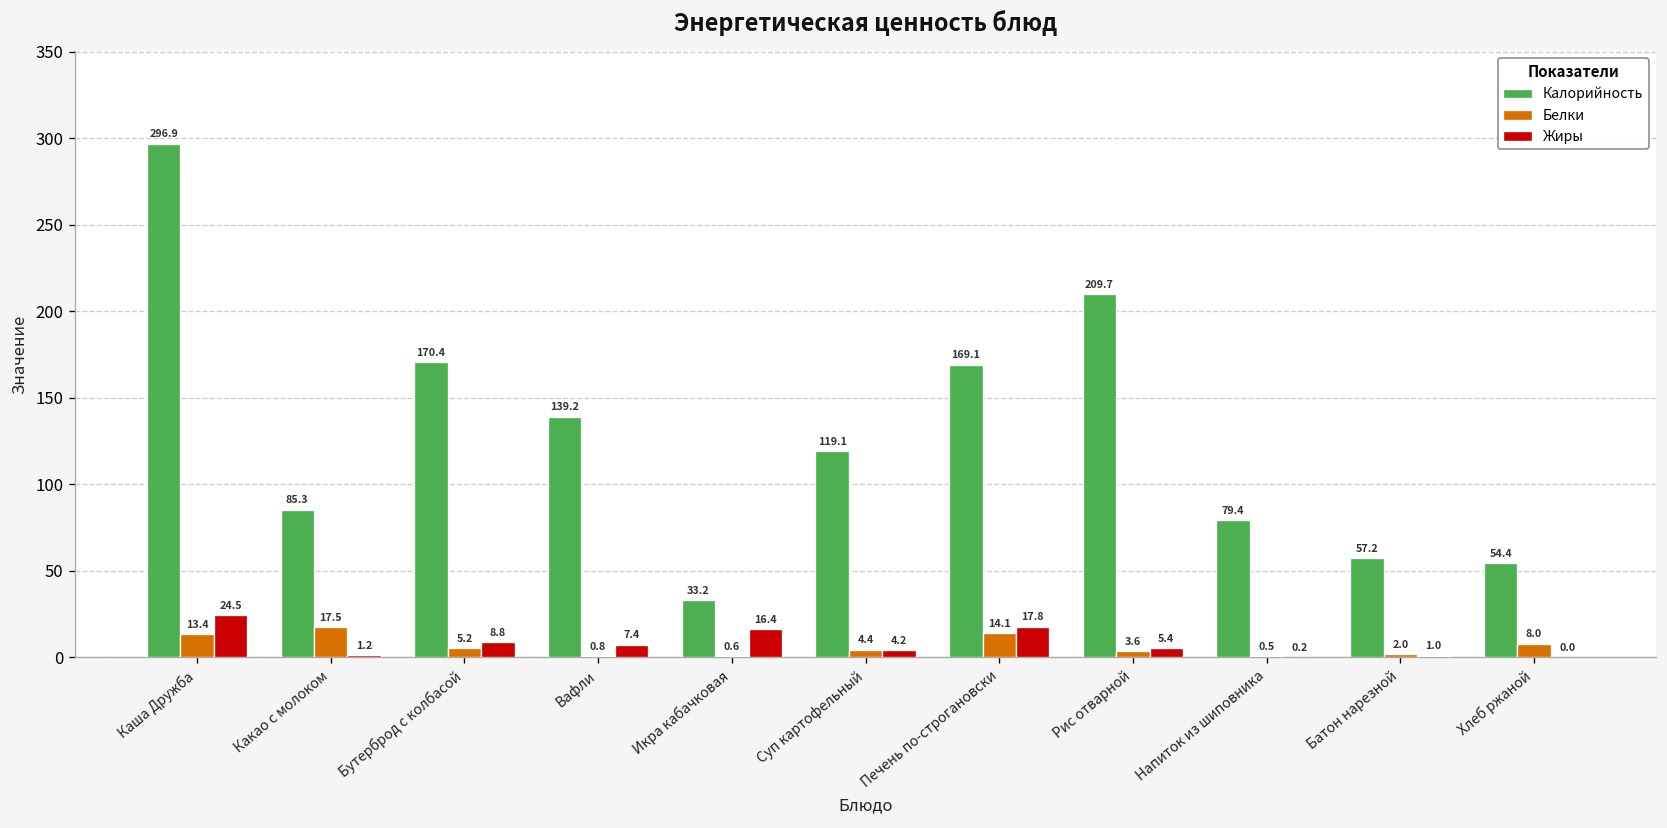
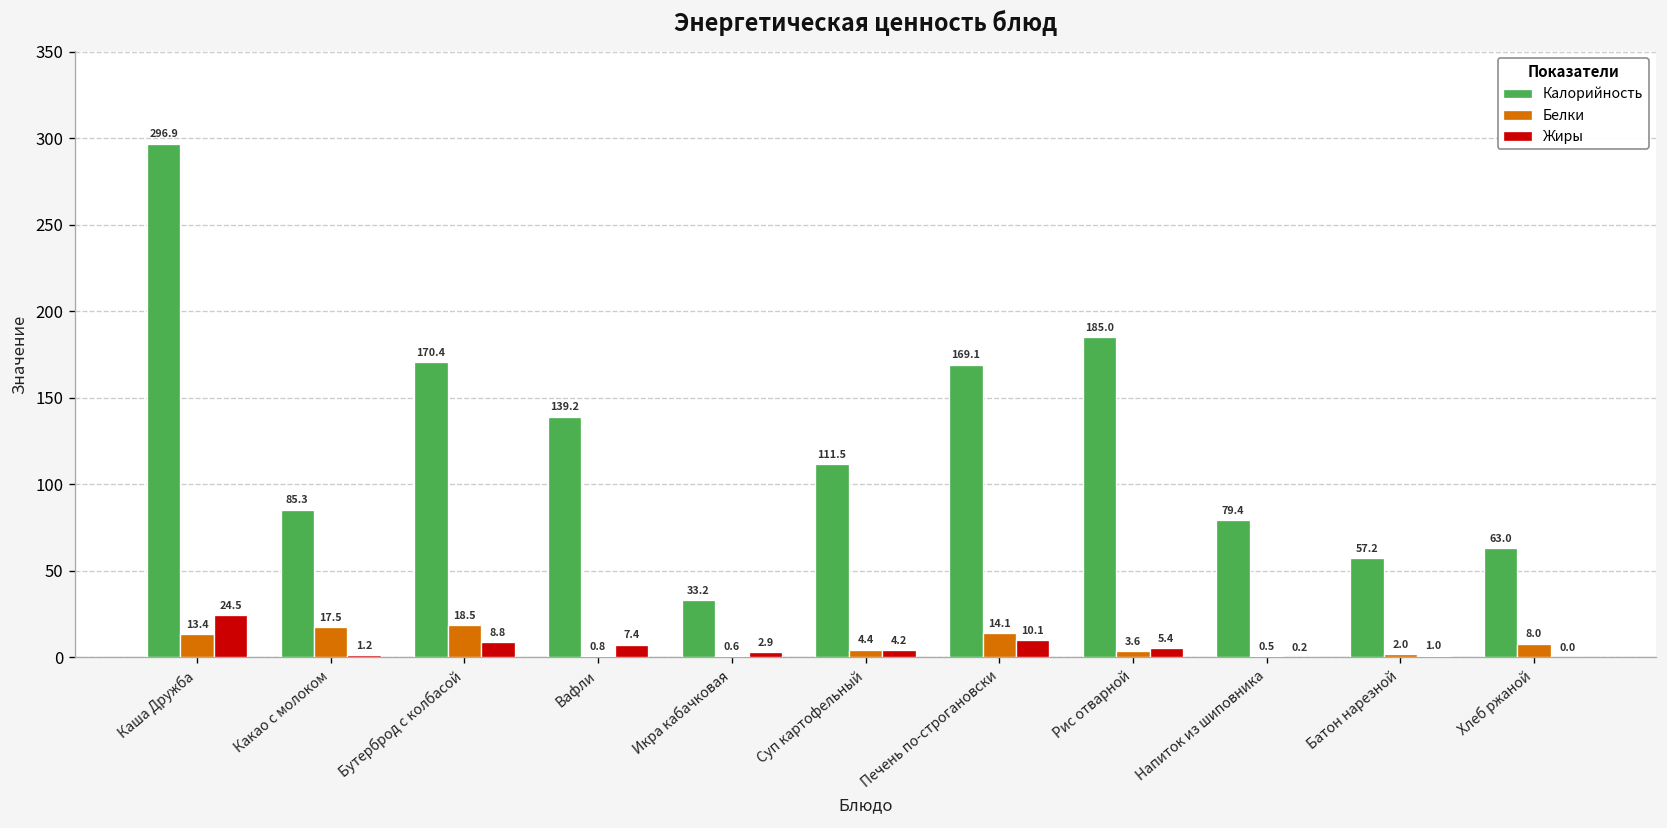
Белки, Бутерброд с колбасой: 5.2 -> 18.5
Жиры, Икра кабачковая: 16.4 -> 2.9
Калорийность, Суп картофельный: 119.1 -> 111.5
Жиры, Печень по-строгановски: 17.8 -> 10.1
Калорийность, Рис отварной: 209.7 -> 185.0
Калорийность, Хлеб ржаной: 54.4 -> 63.0
